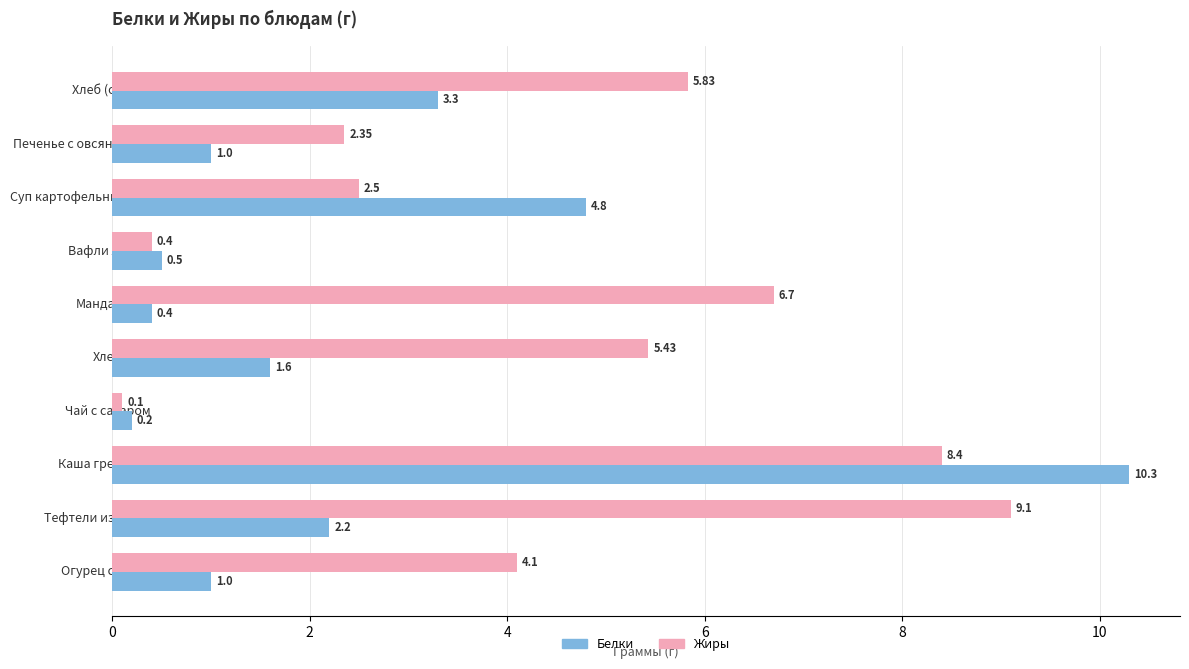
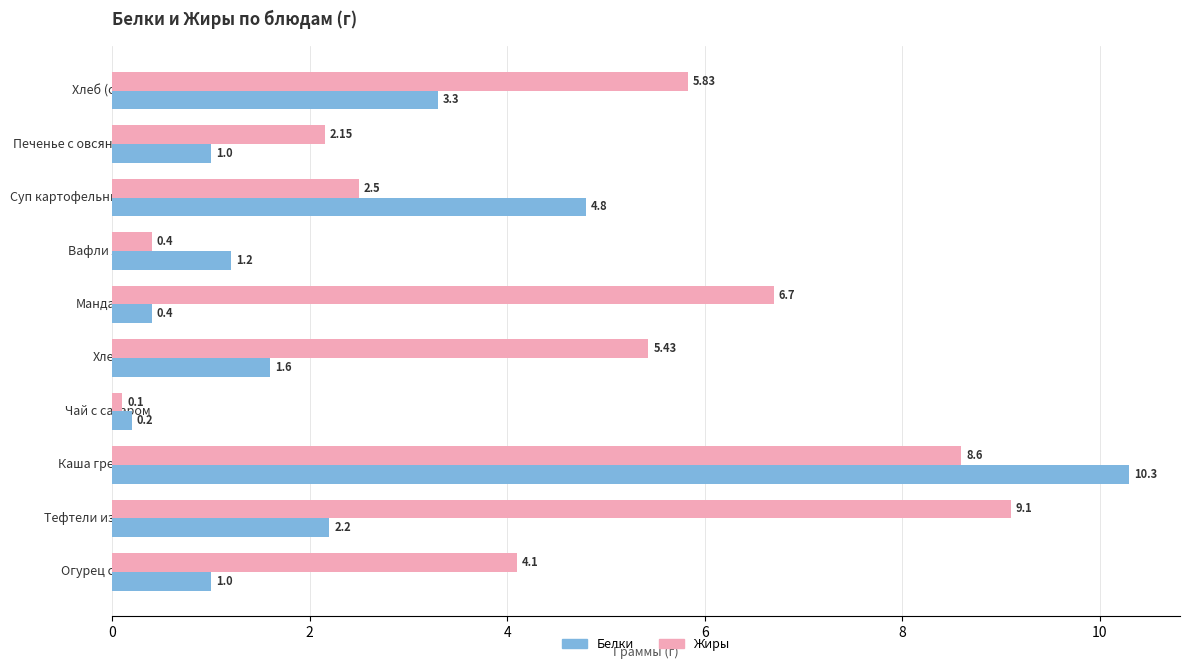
Жиры, Печенье с овсяными хлопьями: 2.35 -> 2.15
Белки, Вафли Артек: 0.5 -> 1.2
Жиры, Каша гречневая: 8.4 -> 8.6
